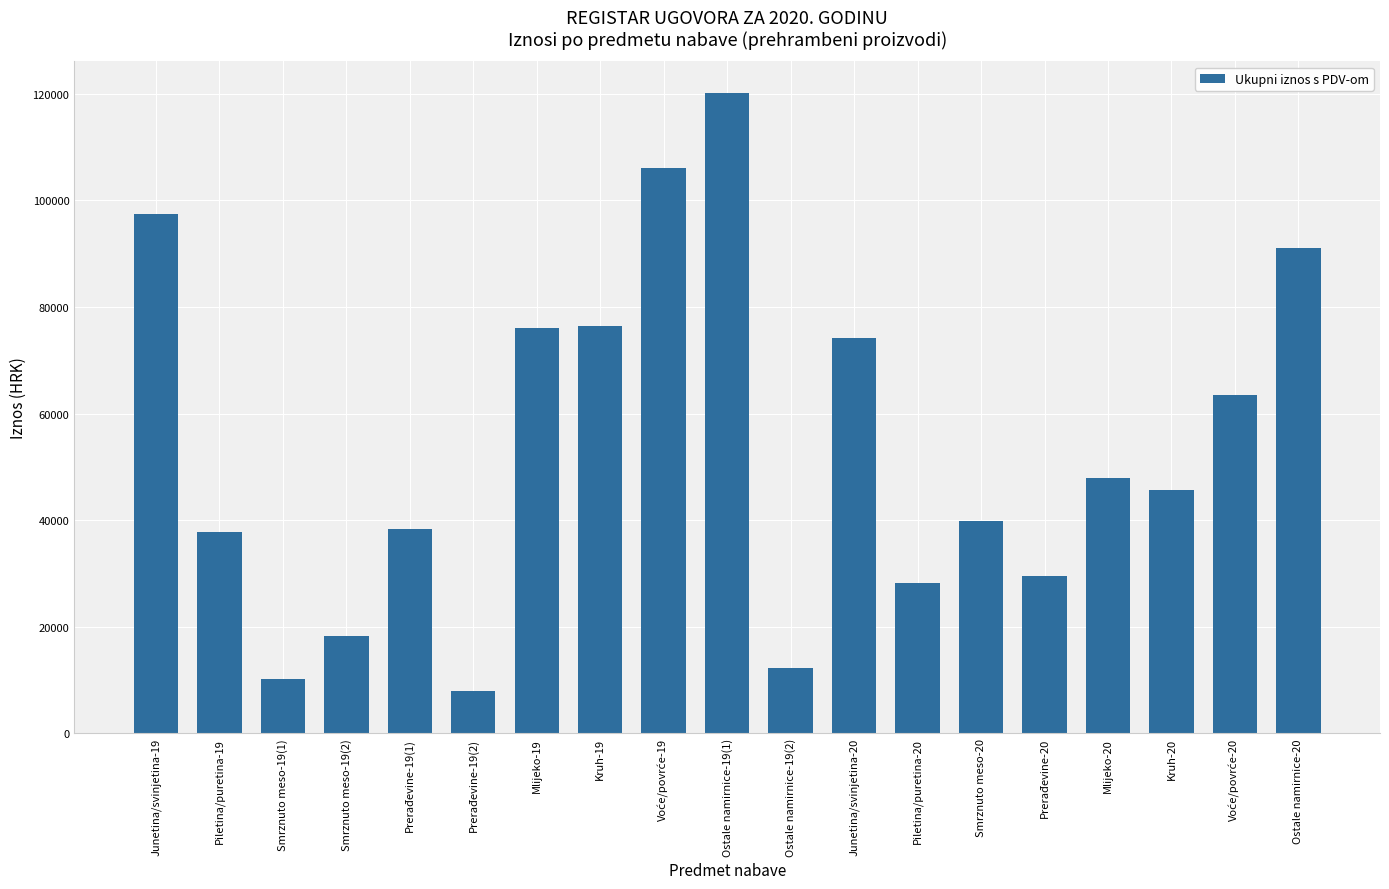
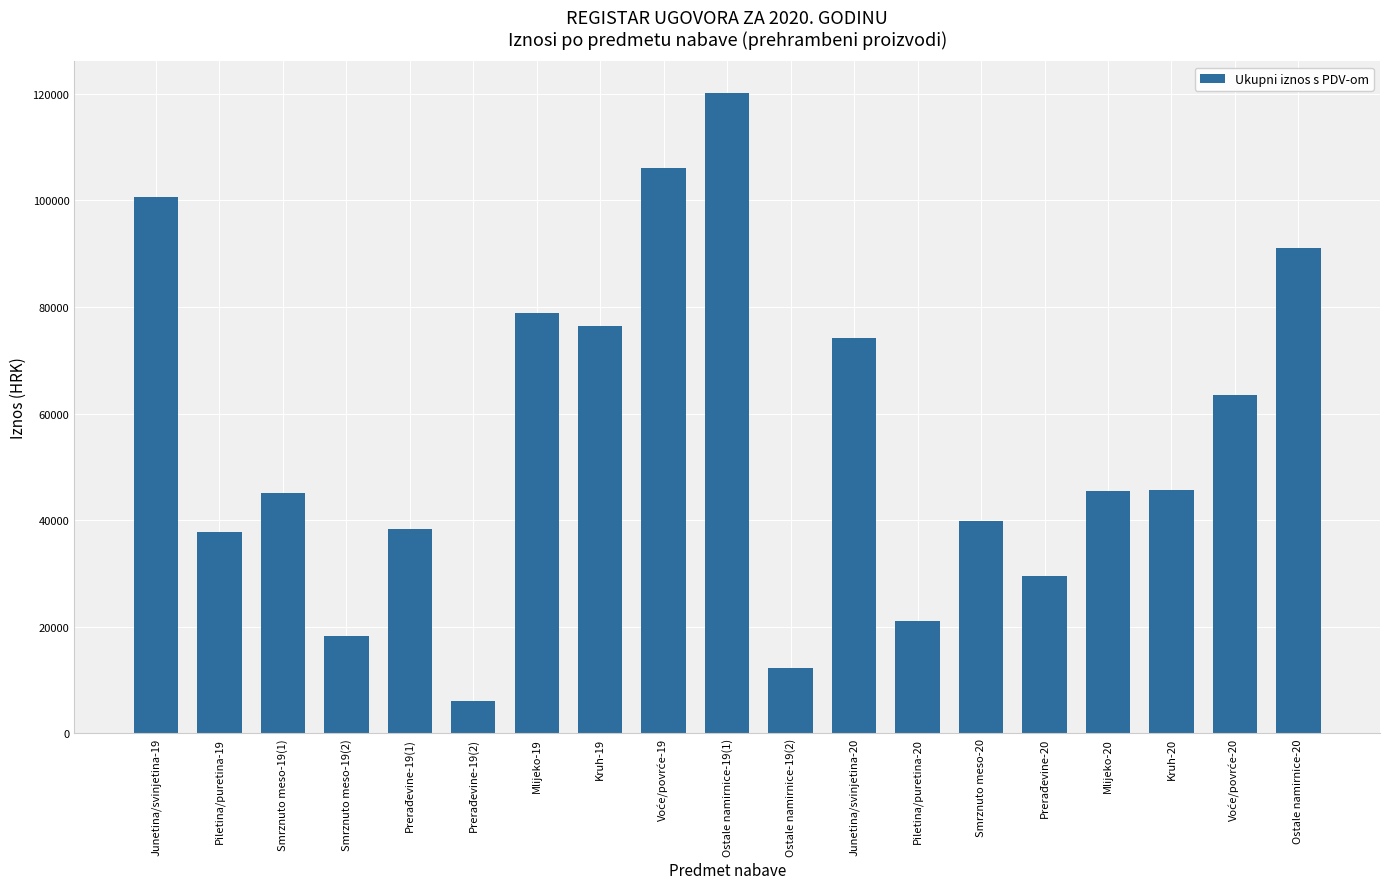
Junetina/svinjetina-19: 98000 -> 101000
Smrznuto meso-19(1): 10000 -> 45000
Prerađevine-19(2): 8000 -> 6000
Mlijeko-19: 76000 -> 79000
Piletina/puretina-20: 28000 -> 21000
Mlijeko-20: 48000 -> 45000
